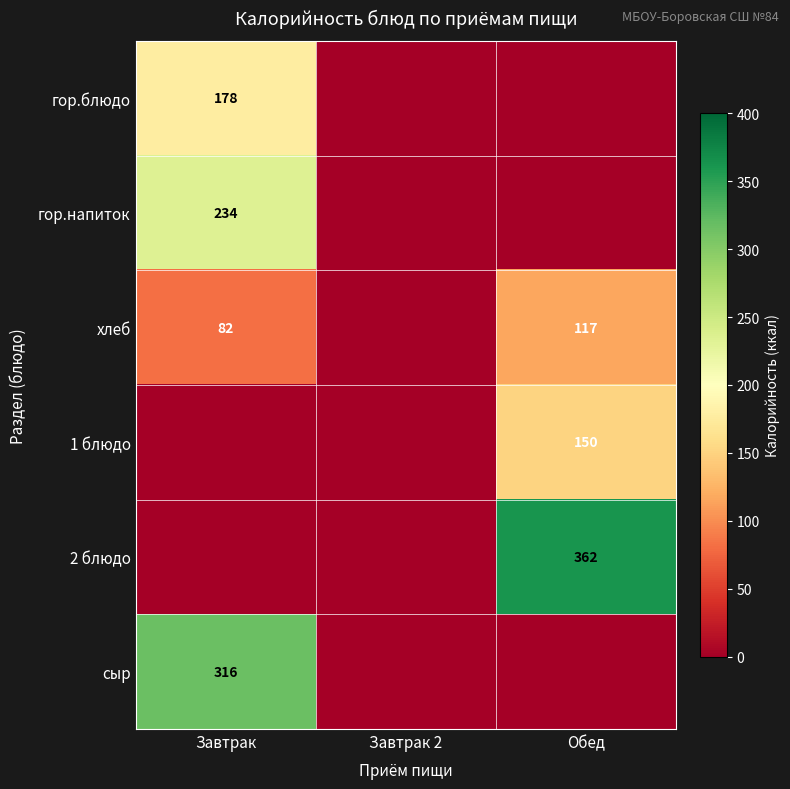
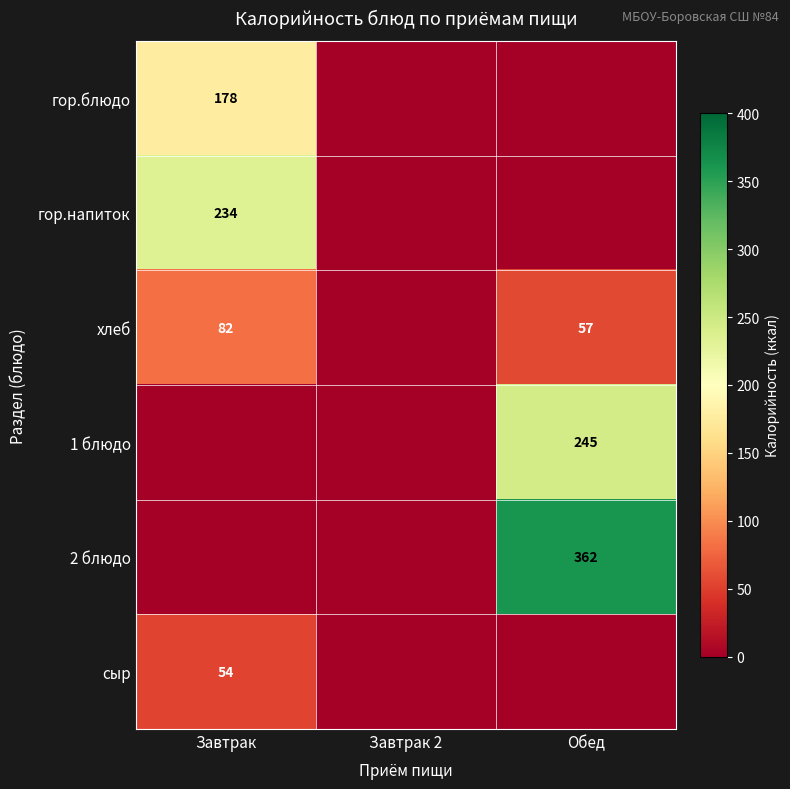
хлеб, Обед: 117 -> 57
1 блюдо, Обед: 150 -> 245
сыр, Завтрак: 316 -> 54
